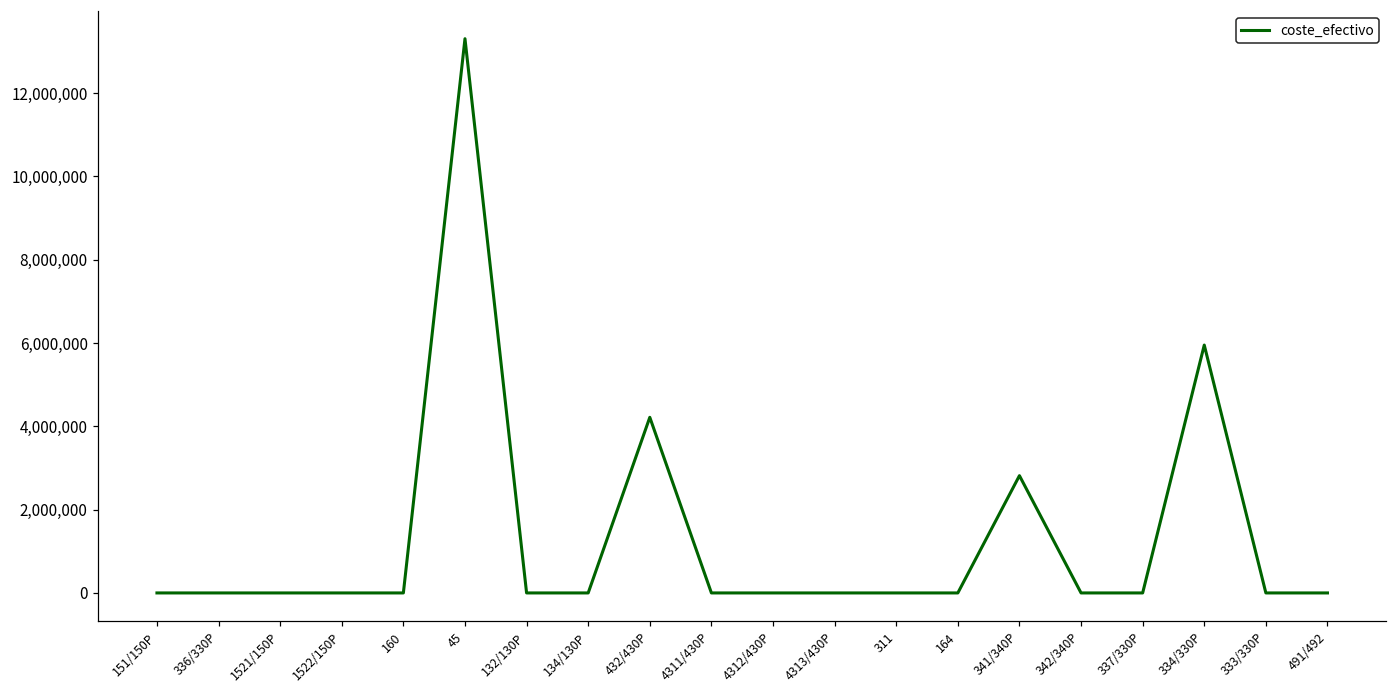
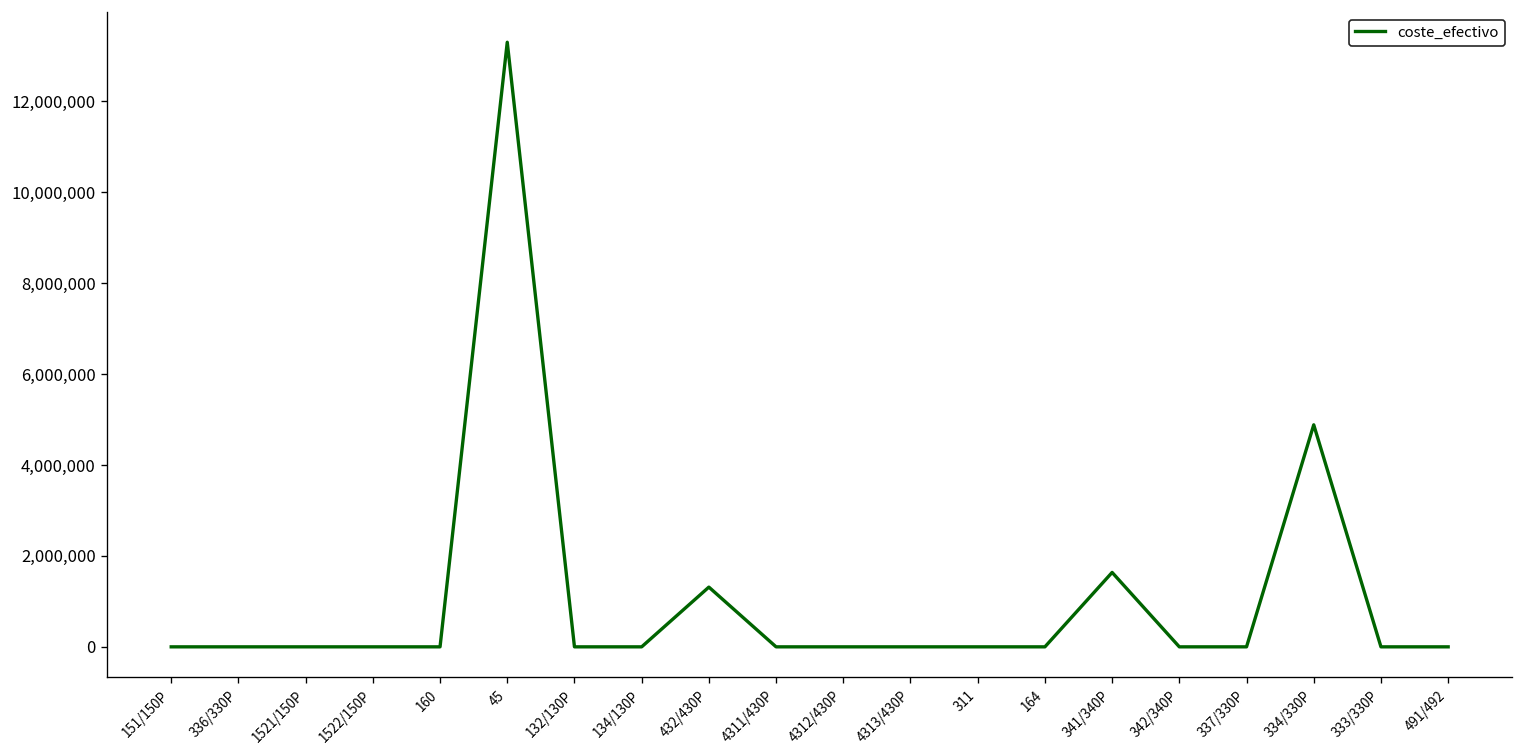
432/430P: 4,200,000 -> 1,300,000
341/340P: 2,800,000 -> 1,600,000
334/330P: 5,900,000 -> 4,900,000
